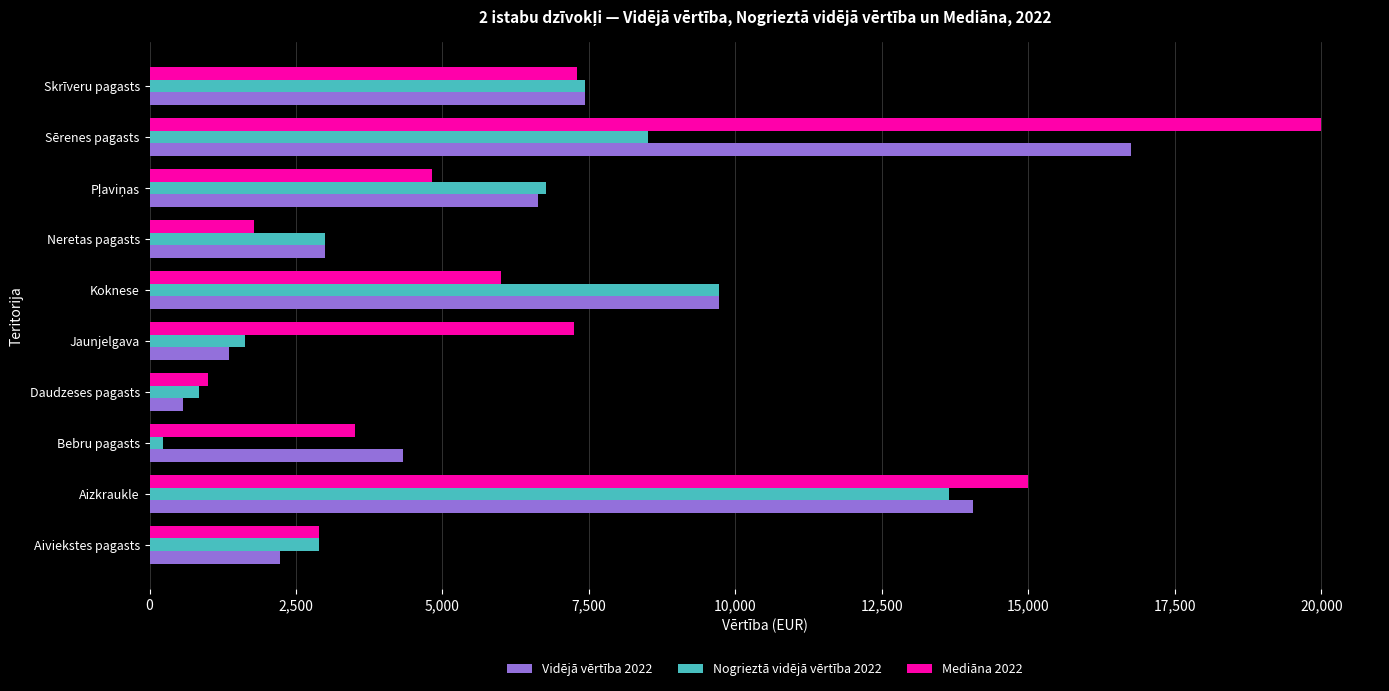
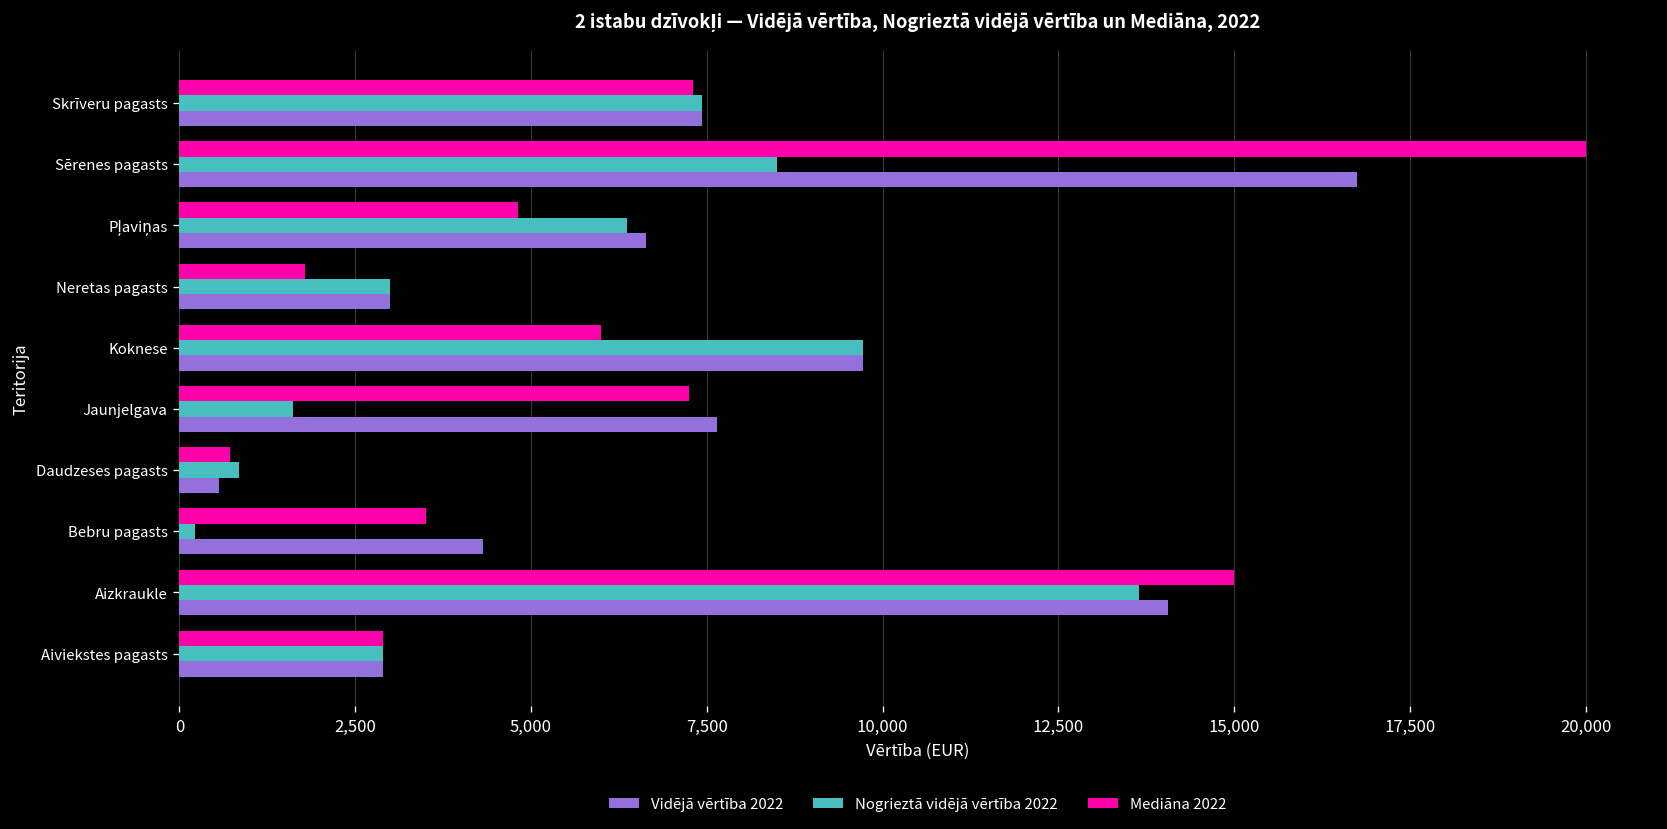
Nogrieztā vidējā vērtība 2022, Pļaviņas: 6,800 -> 6,400
Vidējā vērtība 2022, Jaunjelgava: 1,400 -> 7,700
Mediāna 2022, Daudzeses pagasts: 1,000 -> 700
Vidējā vērtība 2022, Aiviekstes pagasts: 2,200 -> 2,900
